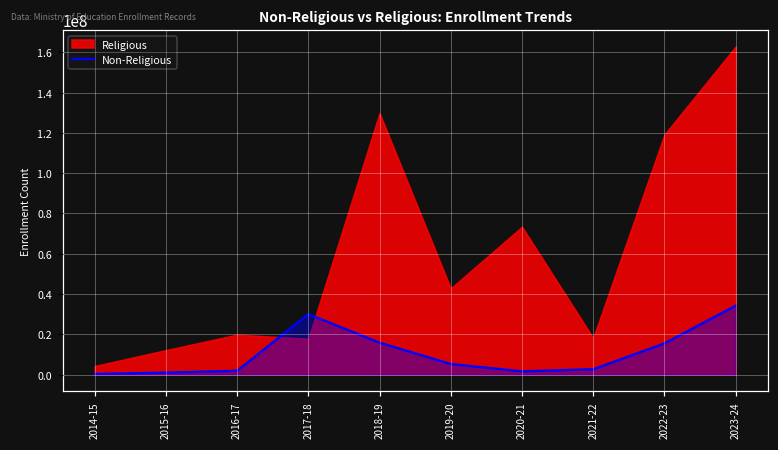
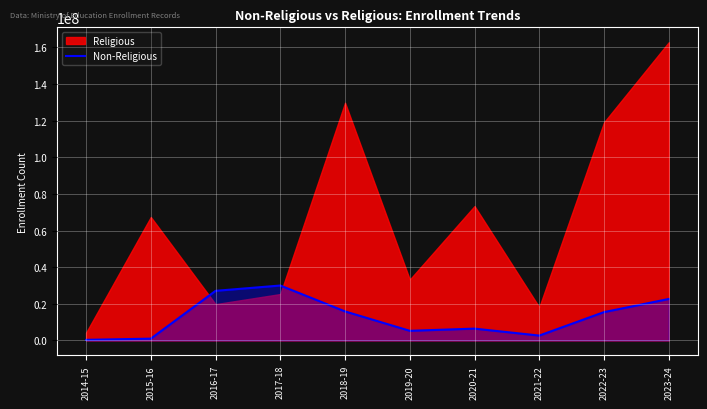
Religious, 2015-16: 12000000 -> 67000000
Non-Religious, 2016-17: 2000000 -> 27000000
Religious, 2017-18: 18000000 -> 25000000
Religious, 2019-20: 43000000 -> 33000000
Non-Religious, 2020-21: 2000000 -> 6000000
Non-Religious, 2023-24: 34000000 -> 23000000
